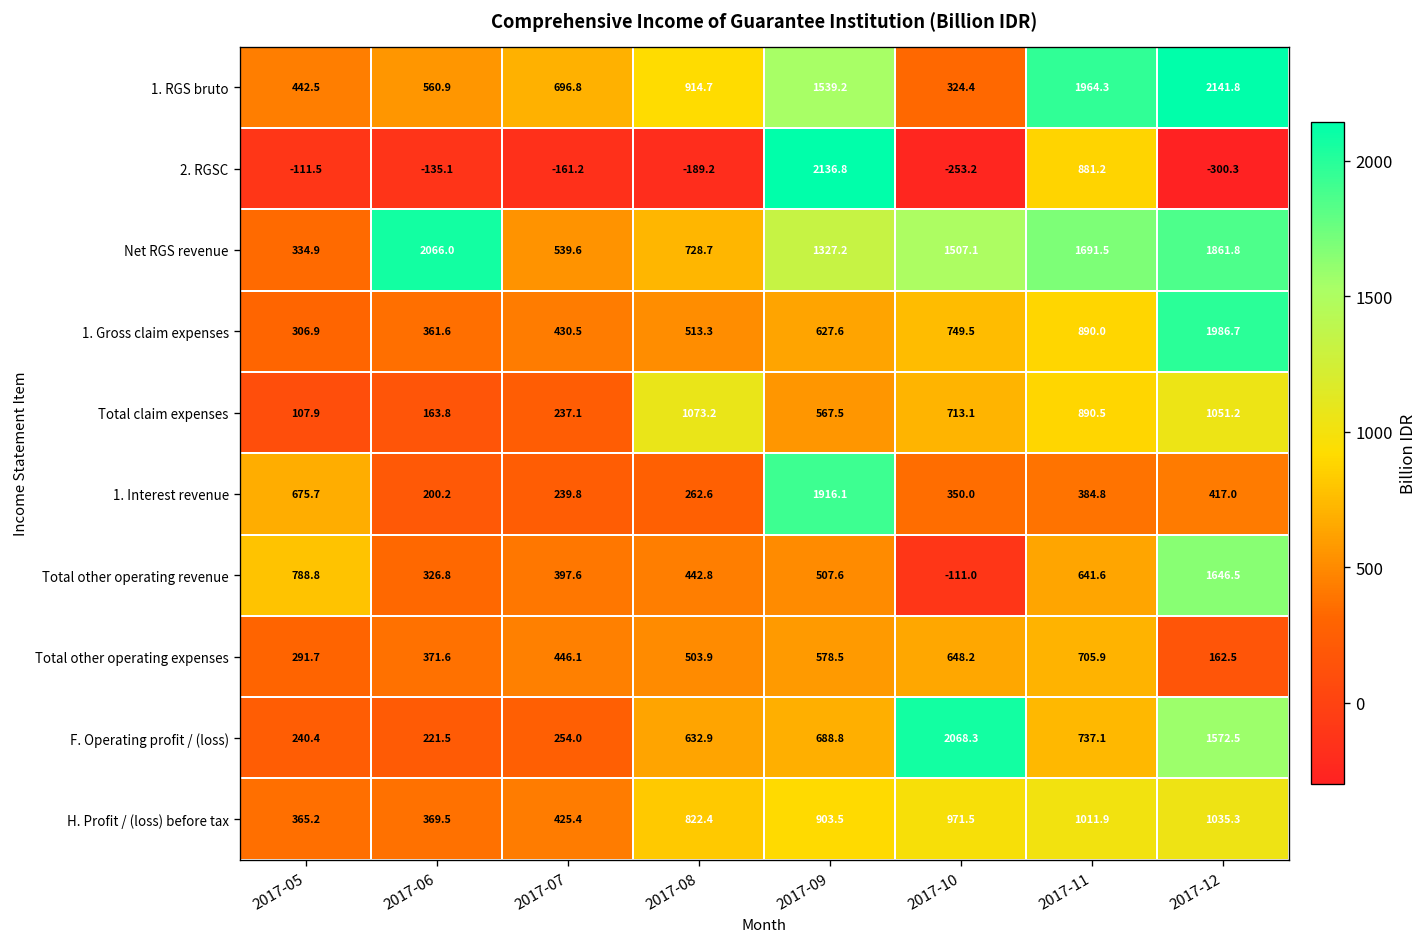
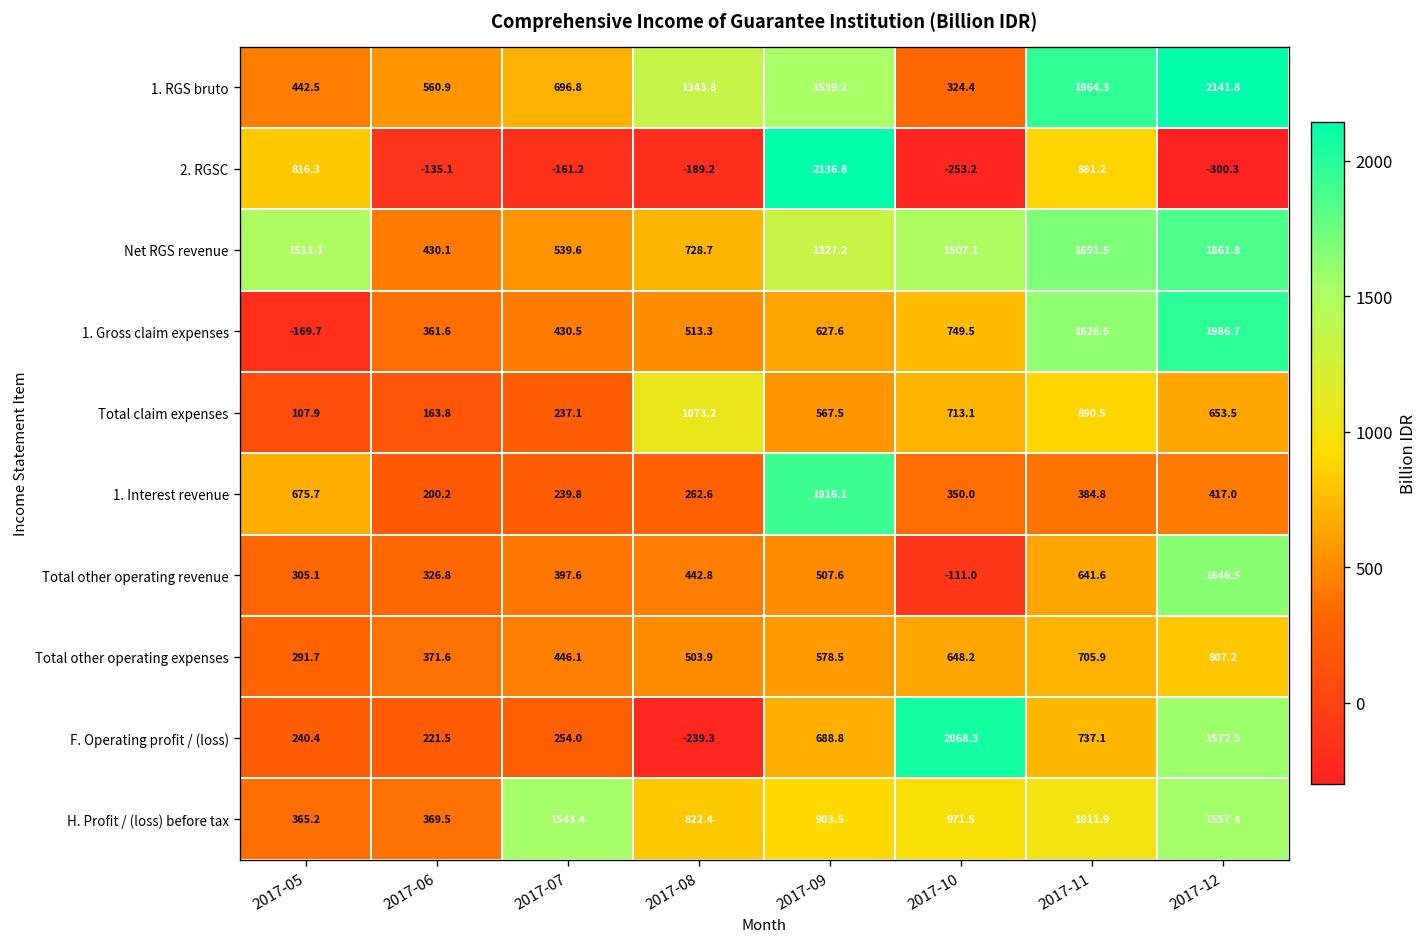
1. RGS bruto, 2017-08: 914.7 -> 1343.8
2. RGSC, 2017-05: -111.5 -> 816.3
Net RGS revenue, 2017-05: 334.9 -> 1511.1
Net RGS revenue, 2017-06: 2066.0 -> 430.1
1. Gross claim expenses, 2017-05: 306.9 -> -169.7
1. Gross claim expenses, 2017-11: 890.0 -> 1626.6
Total claim expenses, 2017-12: 1051.2 -> 653.5
Total other operating revenue, 2017-05: 788.8 -> 305.1
Total other operating expenses, 2017-12: 162.5 -> 807.2
F. Operating profit / (loss), 2017-08: 632.9 -> -239.3
H. Profit / (loss) before tax, 2017-07: 425.4 -> 1543.4
H. Profit / (loss) before tax, 2017-12: 1035.3 -> 1557.4
